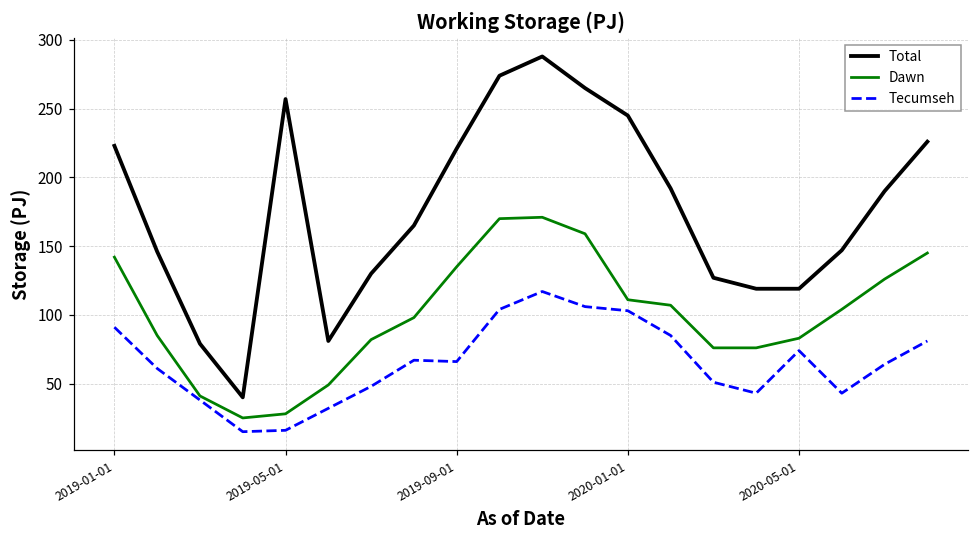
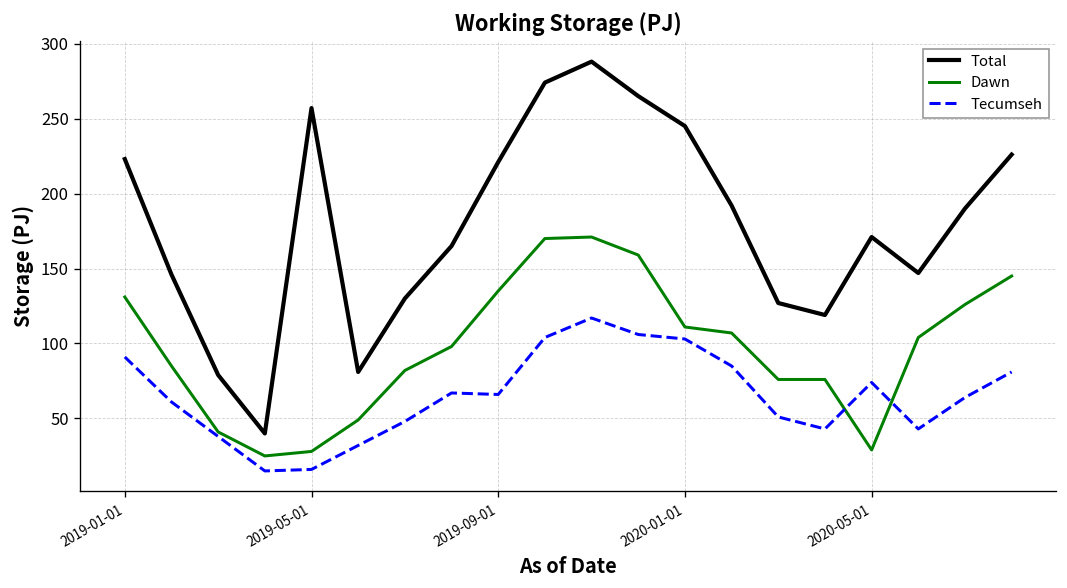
Dawn, 2019-01-01: 142 -> 131
Total, 2020-05-01: 119 -> 171
Dawn, 2020-05-01: 83 -> 29
